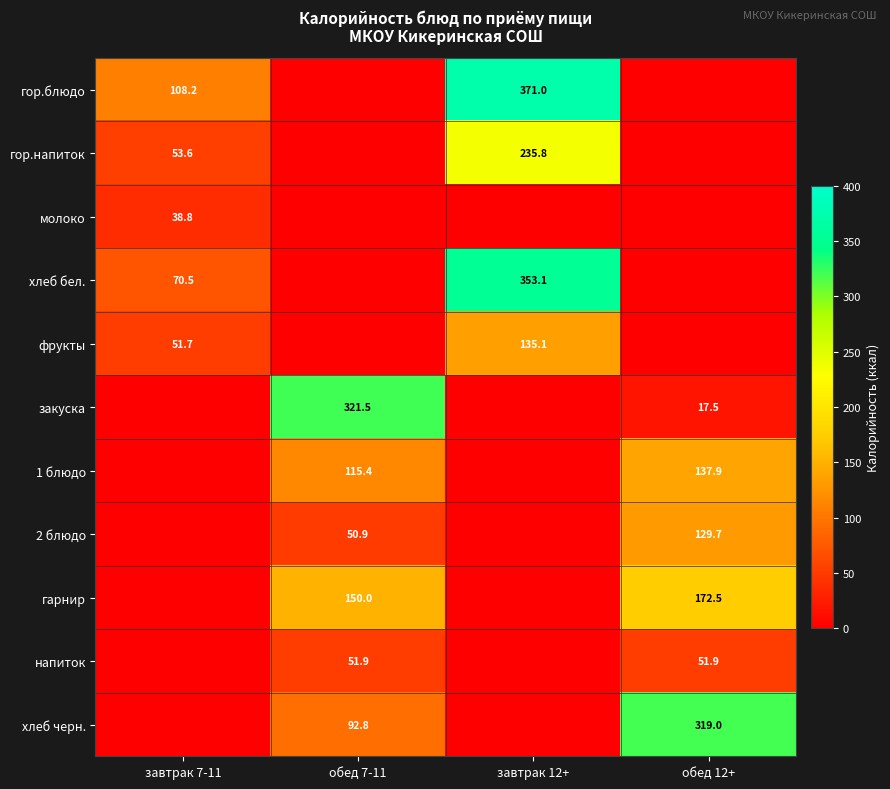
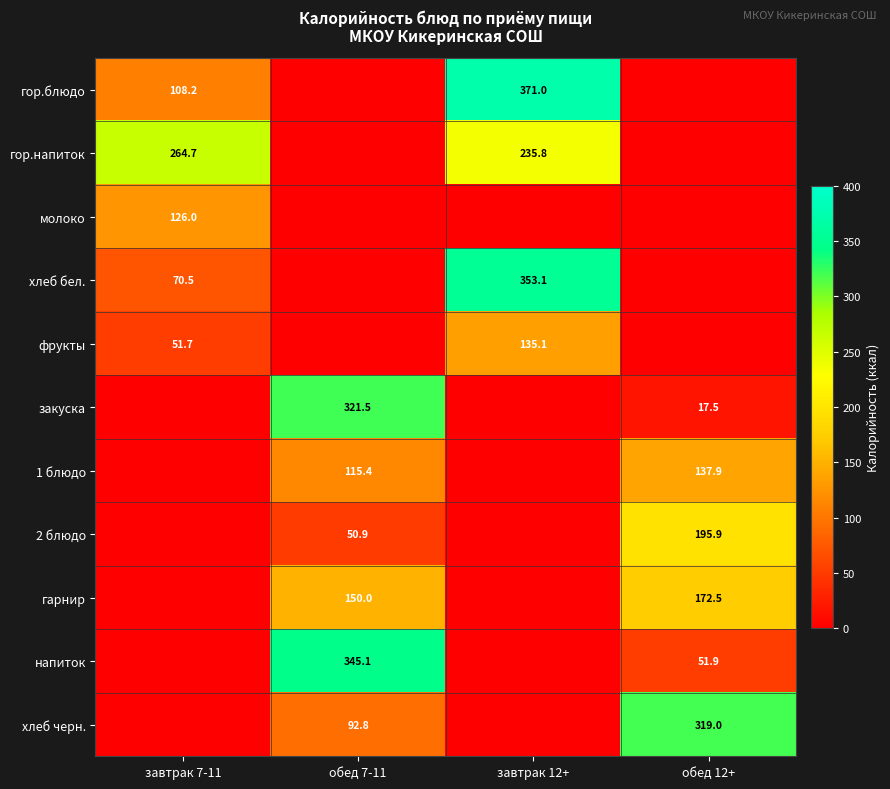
гор.напиток, завтрак 7-11: 53.6 -> 264.7
молоко, завтрак 7-11: 38.8 -> 126.0
2 блюдо, обед 12+: 129.7 -> 195.9
напиток, обед 7-11: 51.9 -> 345.1
